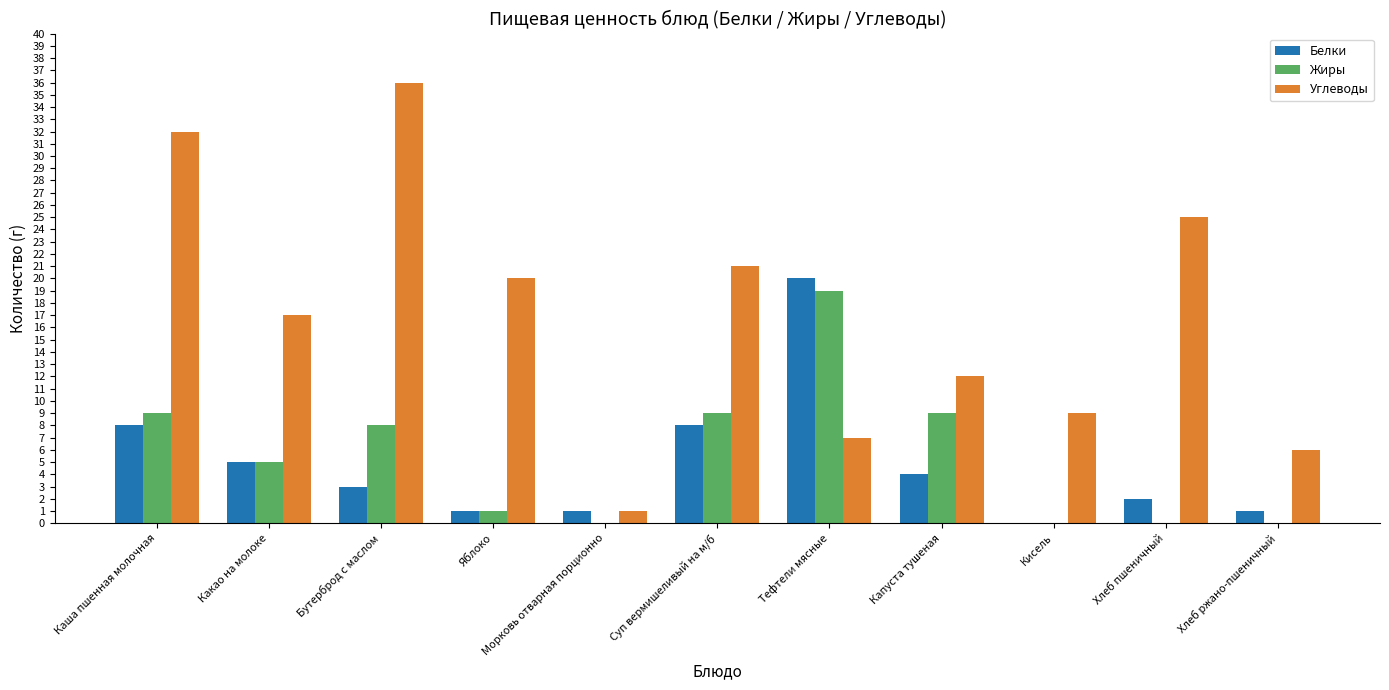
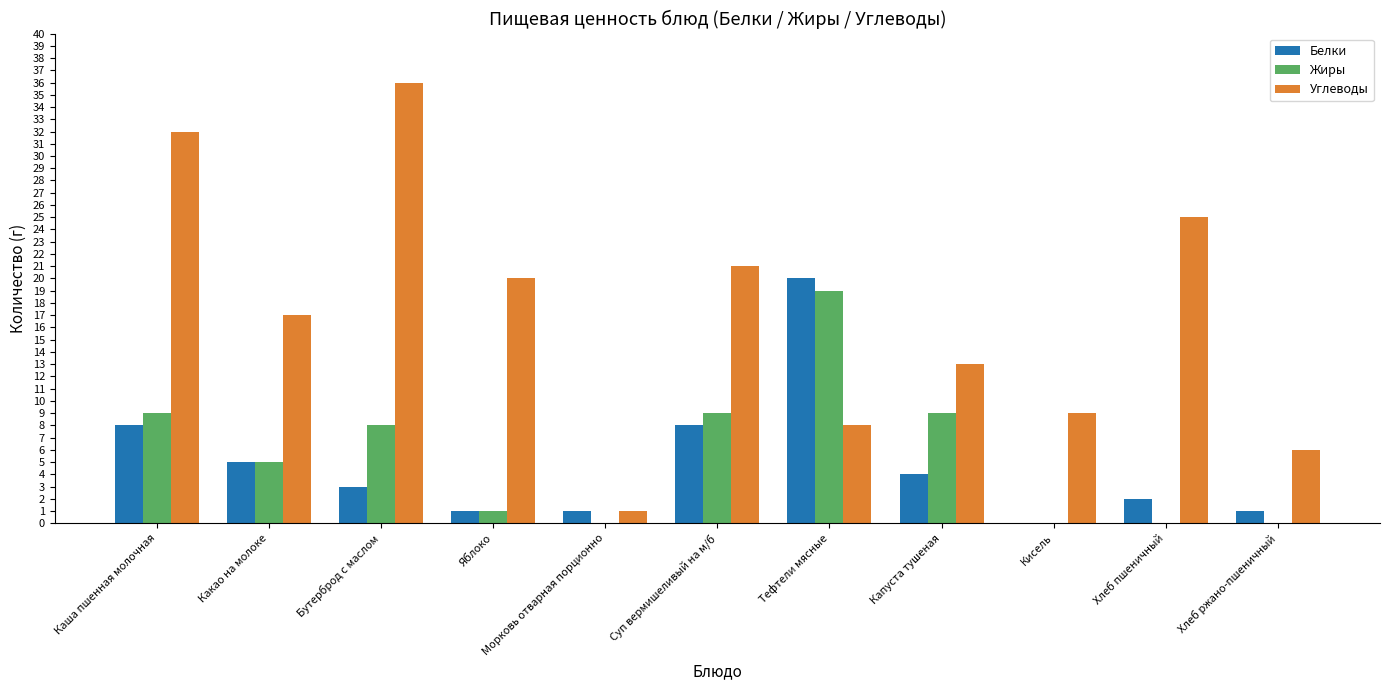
Углеводы, Тефтели мясные: 7 -> 8
Углеводы, Капуста тушеная: 12 -> 13
